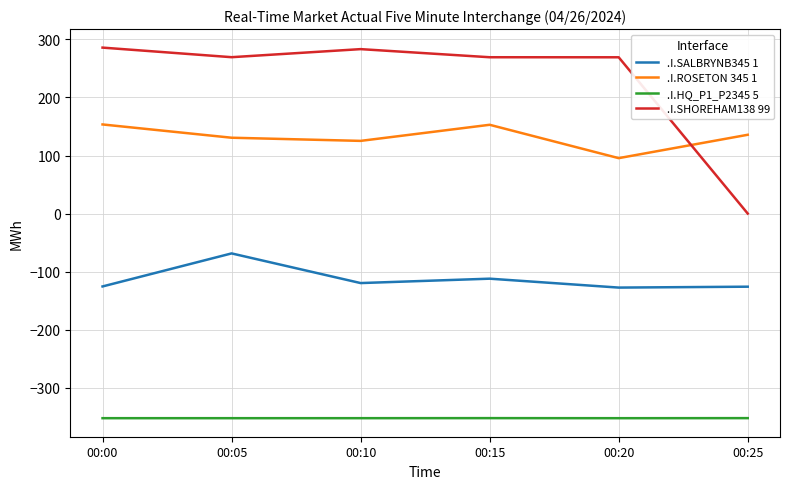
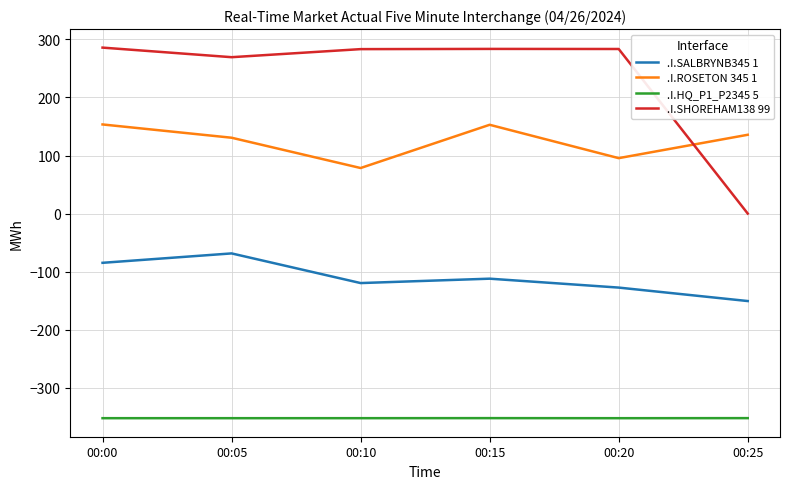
.I.SALBRYNB345 1, 00:00: -130 -> -80
.I.ROSETON 345 1, 00:10: 130 -> 80
.I.SHOREHAM138 99, 00:15: 270 -> 280
.I.SHOREHAM138 99, 00:20: 270 -> 280
.I.SALBRYNB345 1, 00:25: -130 -> -150
